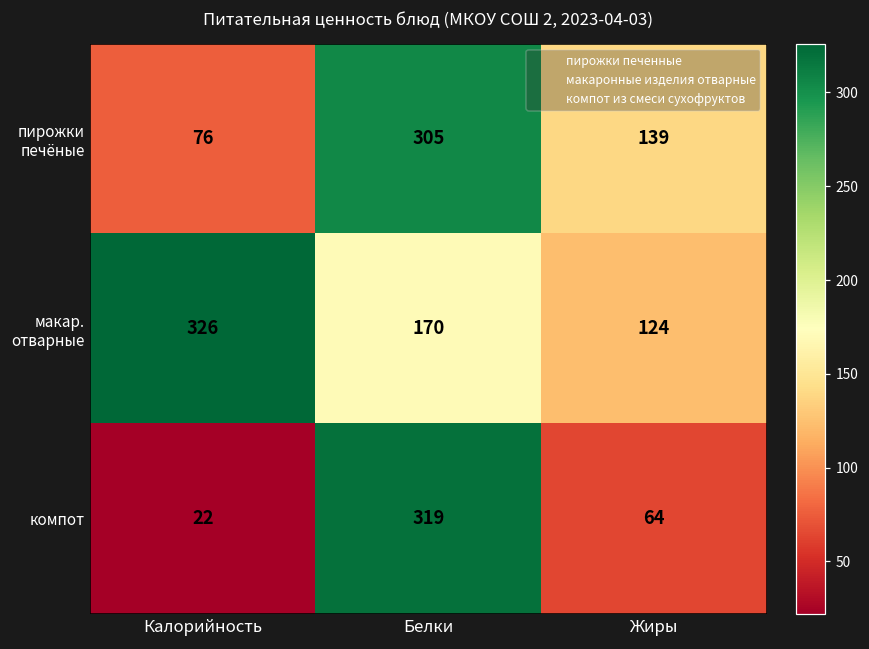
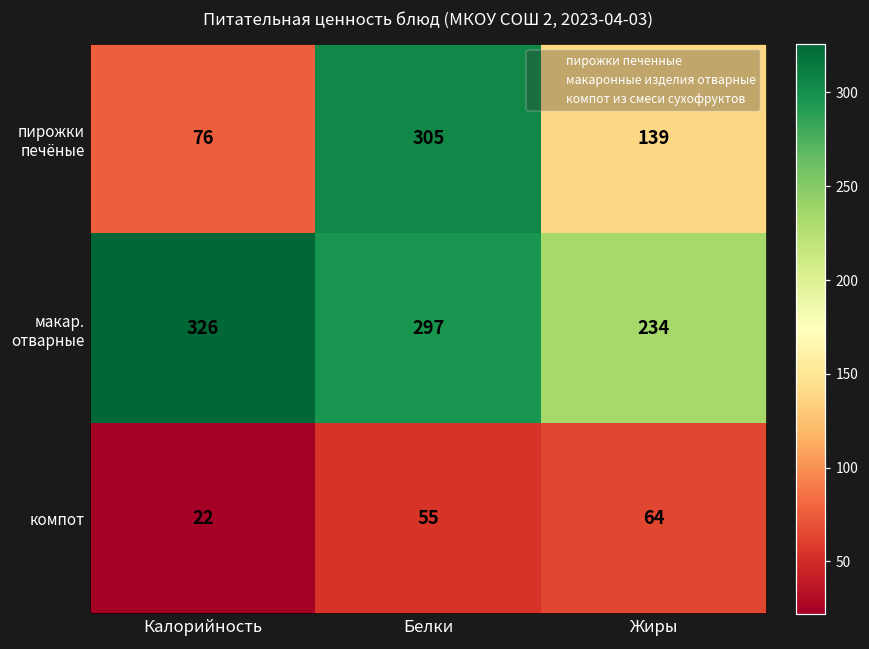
макар. отварные, Белки: 170 -> 297
макар. отварные, Жиры: 124 -> 234
компот, Белки: 319 -> 55
